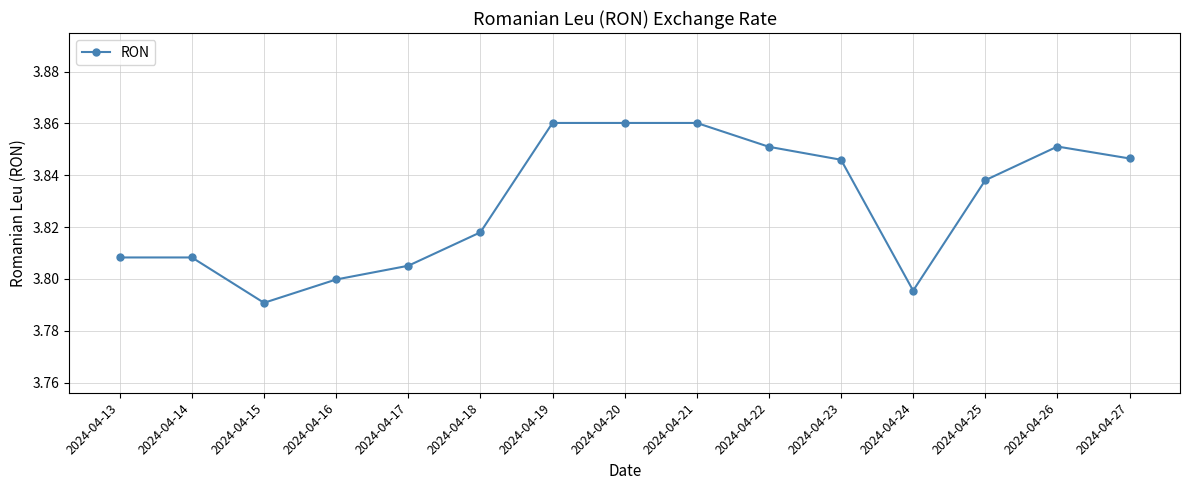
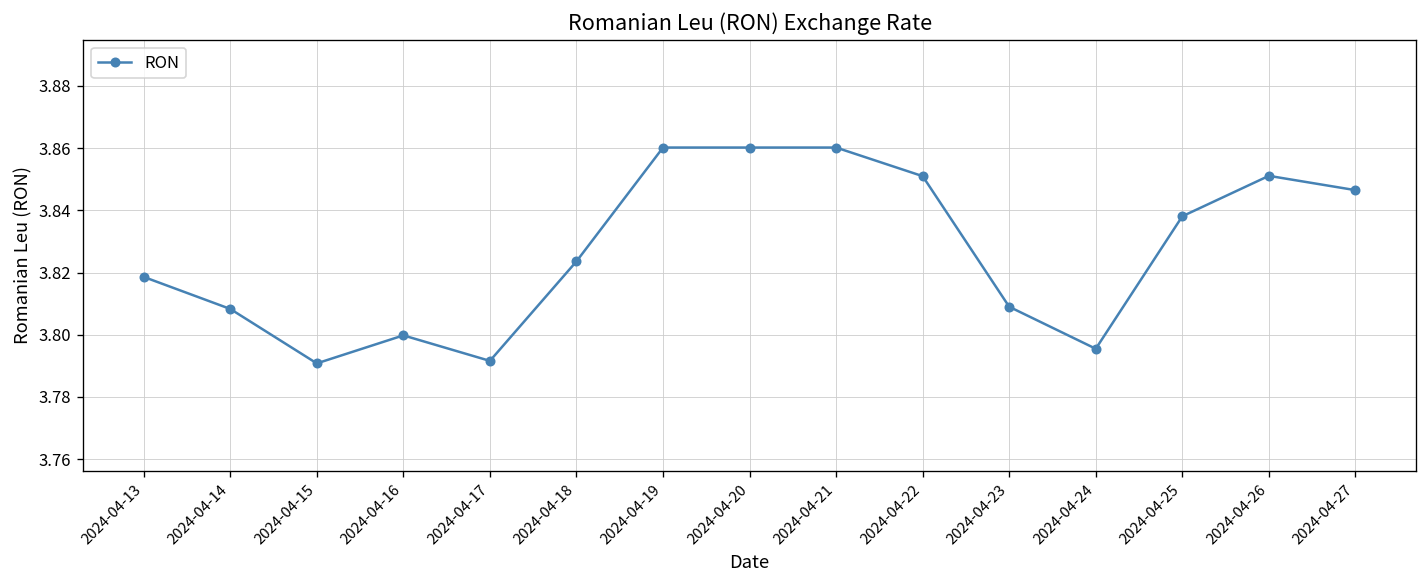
2024-04-13: 3.808 -> 3.819
2024-04-17: 3.805 -> 3.792
2024-04-18: 3.818 -> 3.824
2024-04-23: 3.846 -> 3.809
